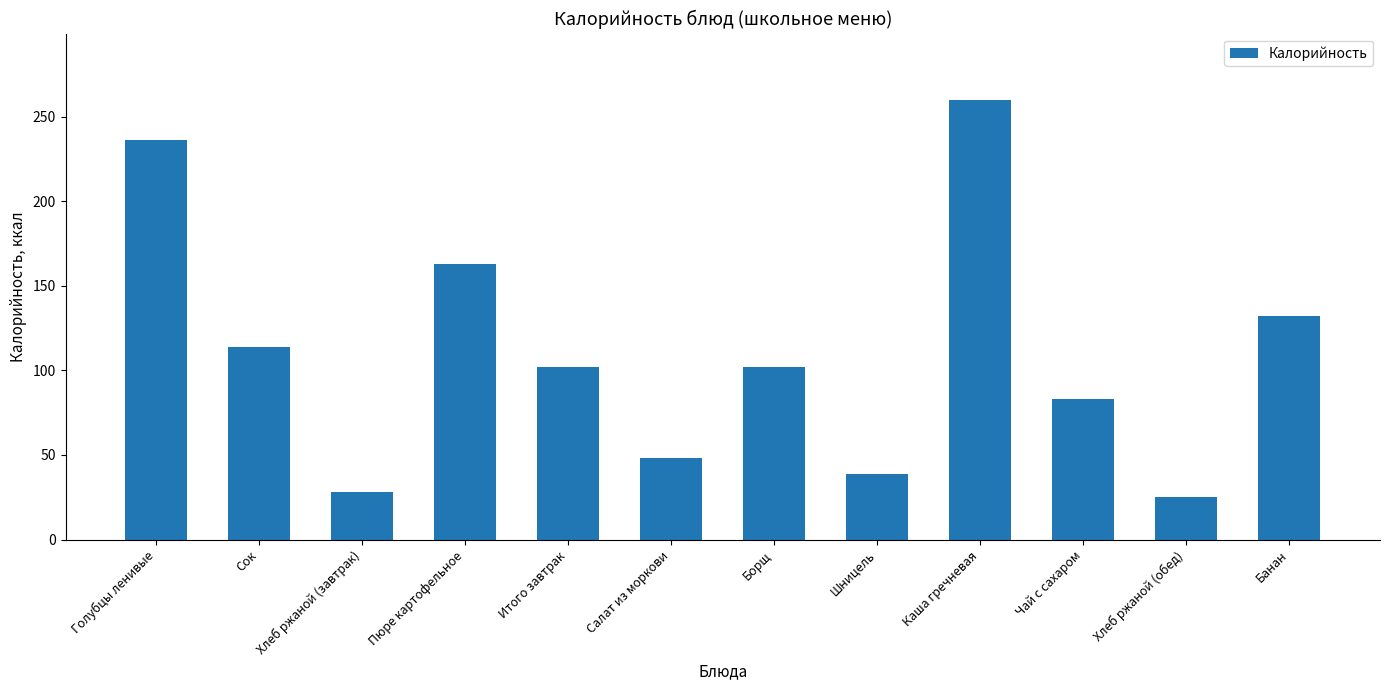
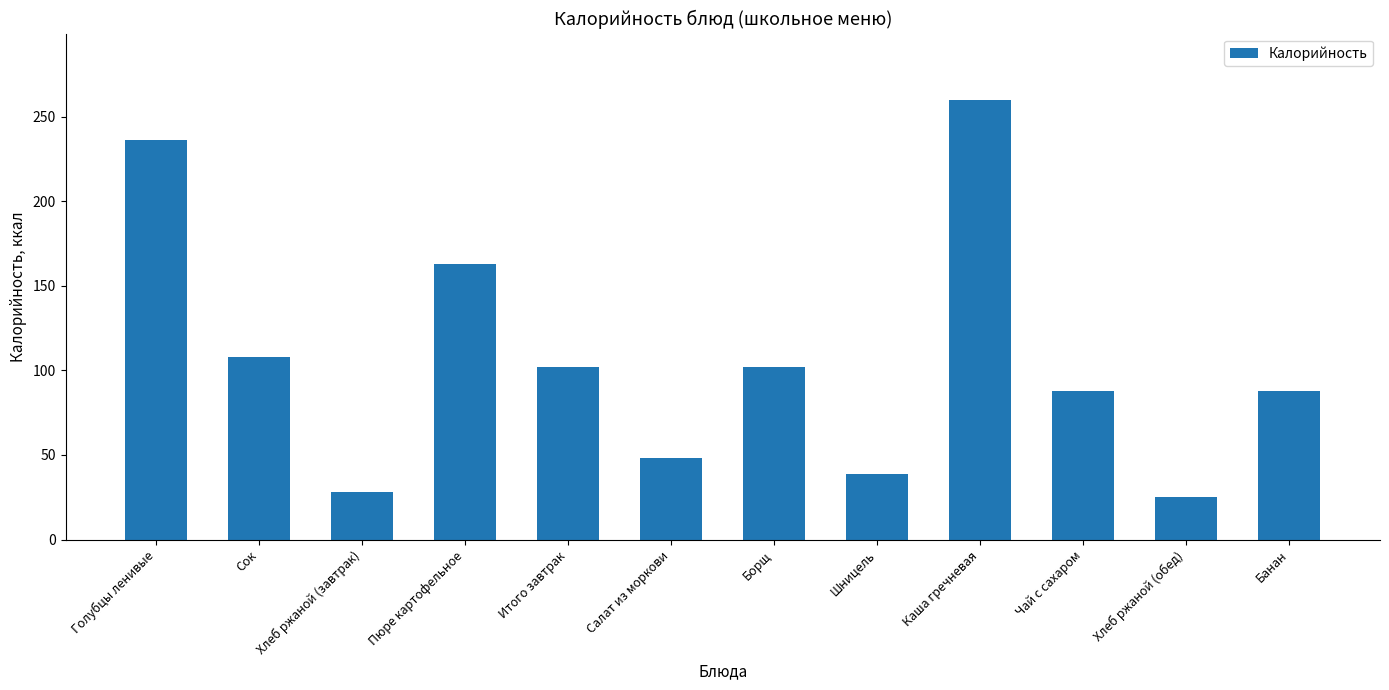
Сок: 114 -> 108
Чай с сахаром: 83 -> 88
Банан: 132 -> 88
